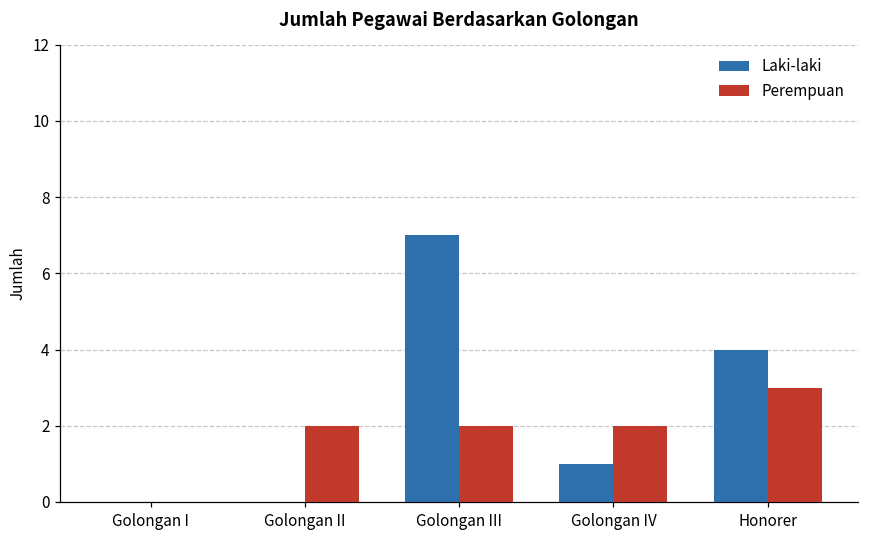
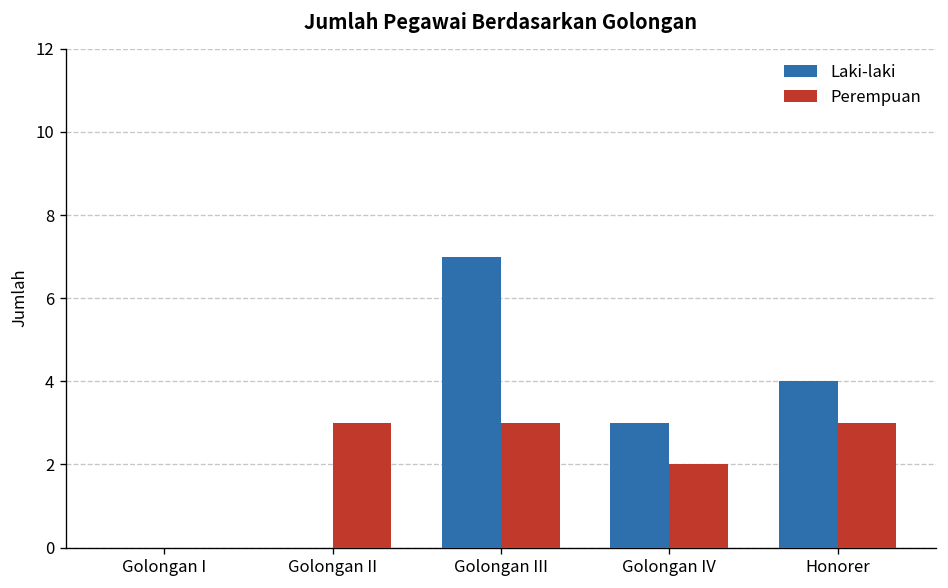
Perempuan, Golongan II: 2 -> 3
Perempuan, Golongan III: 2 -> 3
Laki-laki, Golongan IV: 1 -> 3
